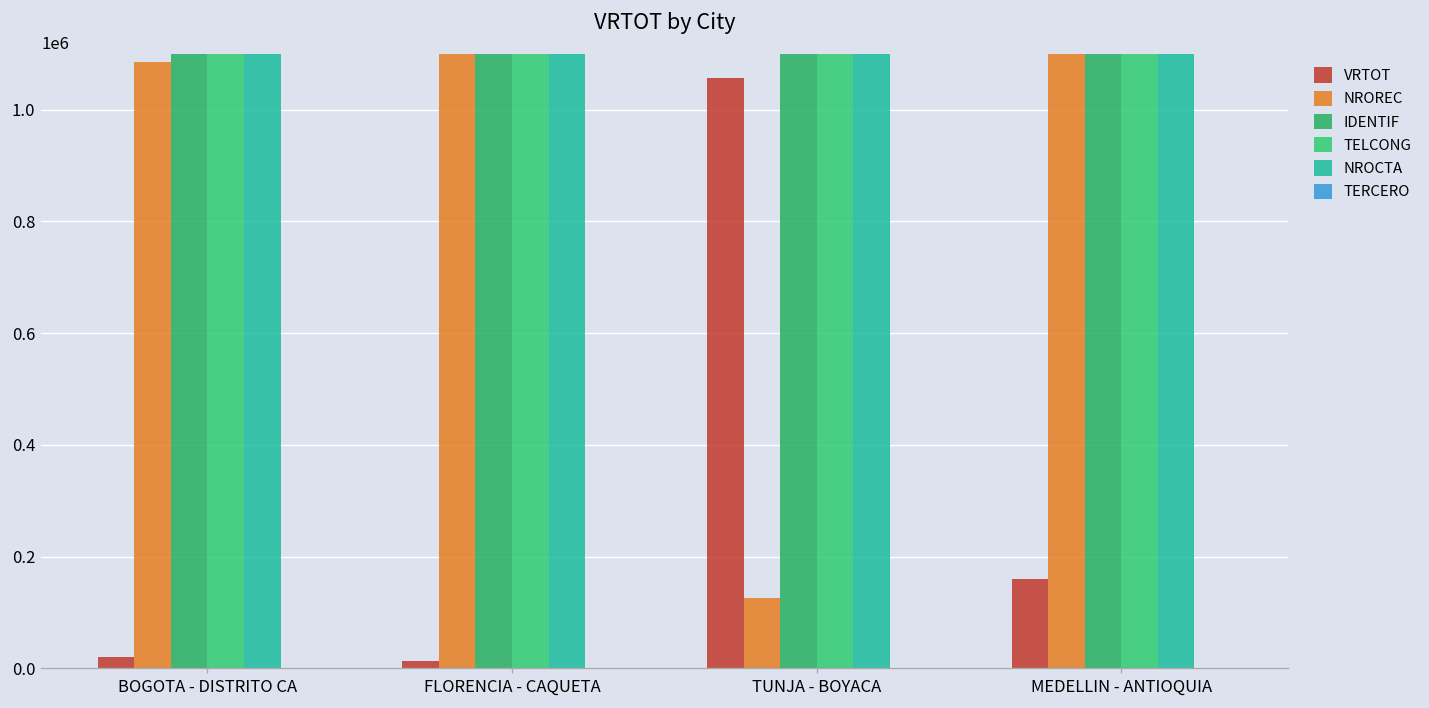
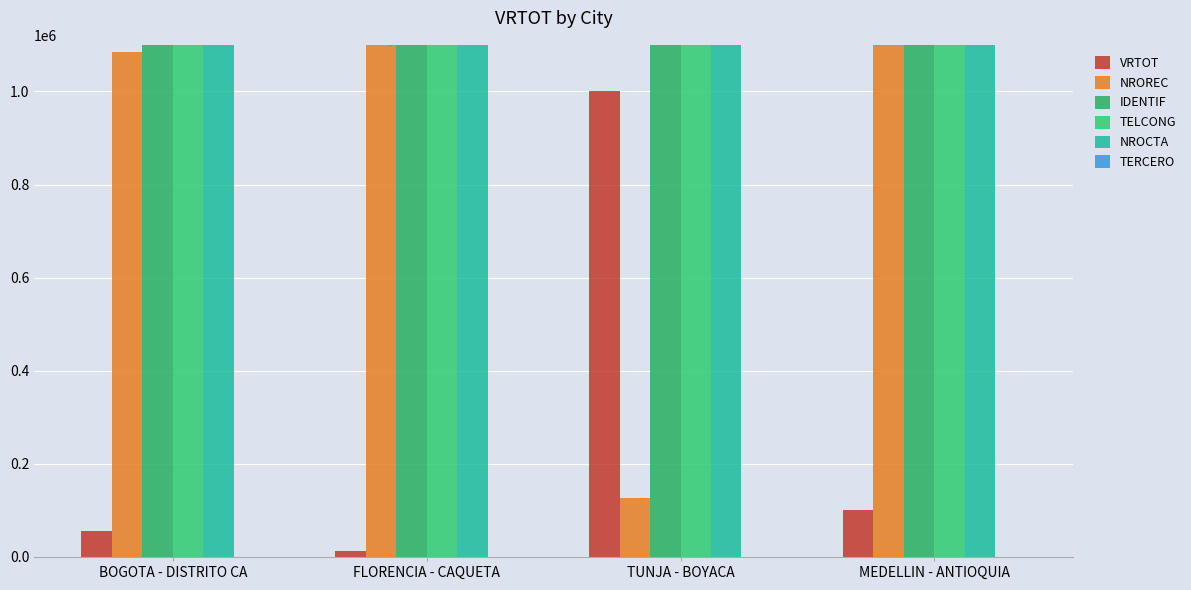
VRTOT, BOGOTA - DISTRITO CA: 20000 -> 60000
VRTOT, TUNJA - BOYACA: 1060000 -> 1000000
VRTOT, MEDELLIN - ANTIOQUIA: 160000 -> 100000
